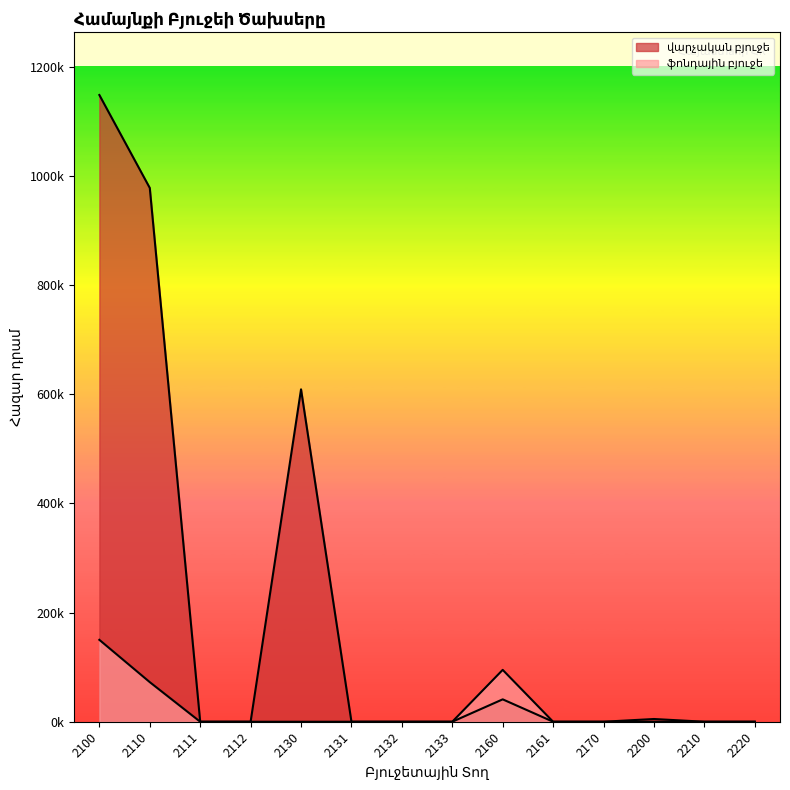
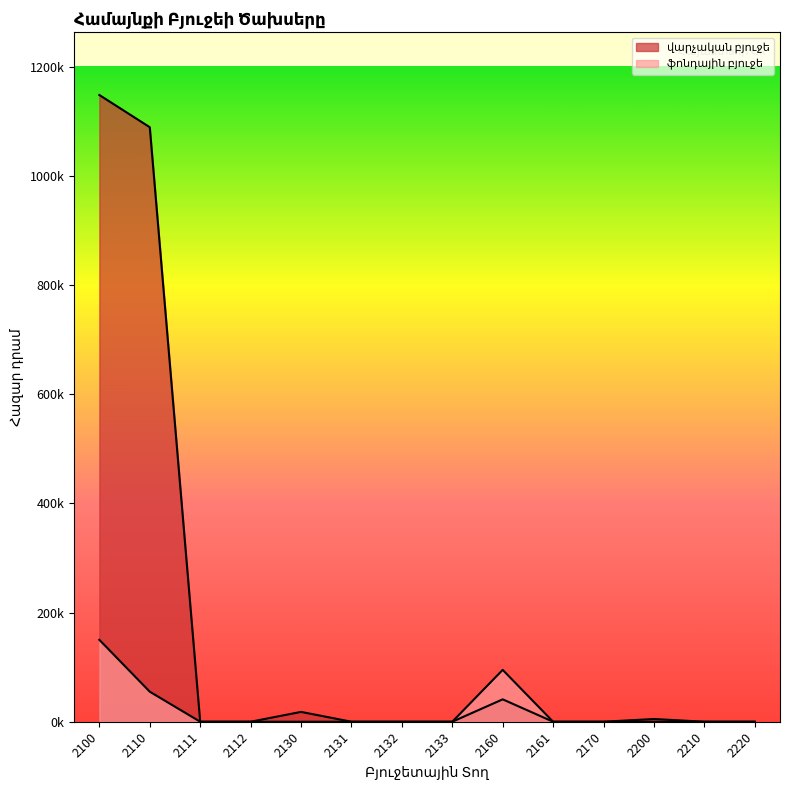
վարչական բյուջե, 2110: 980000 -> 1090000
ֆոնդային բյուջե, 2110: 70000 -> 60000
վարչական բյուջե, 2130: 610000 -> 20000
